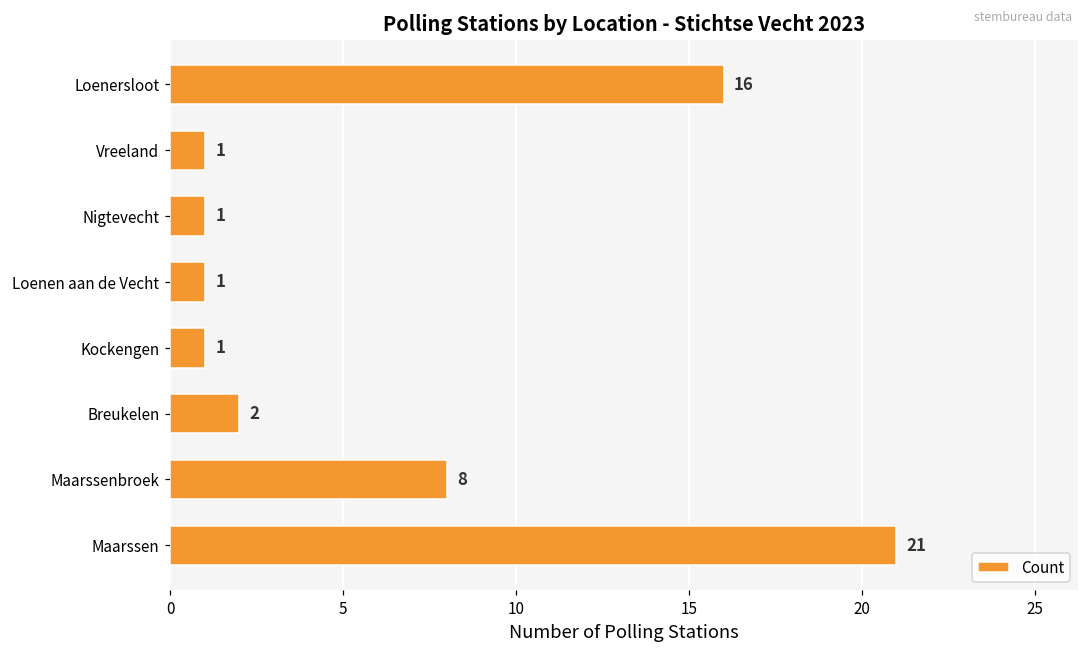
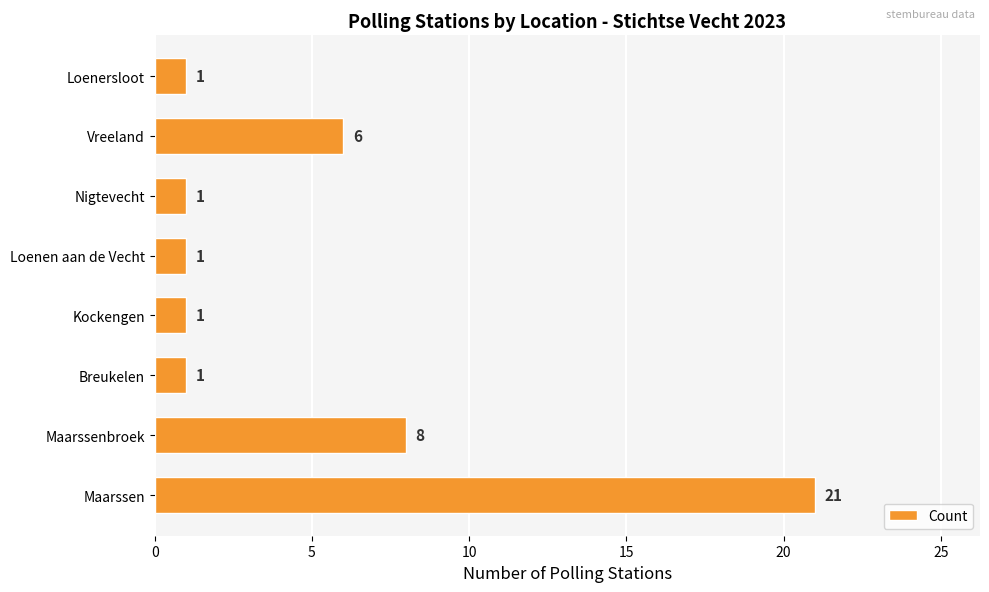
Loenersloot: 16 -> 1
Vreeland: 1 -> 6
Breukelen: 2 -> 1
